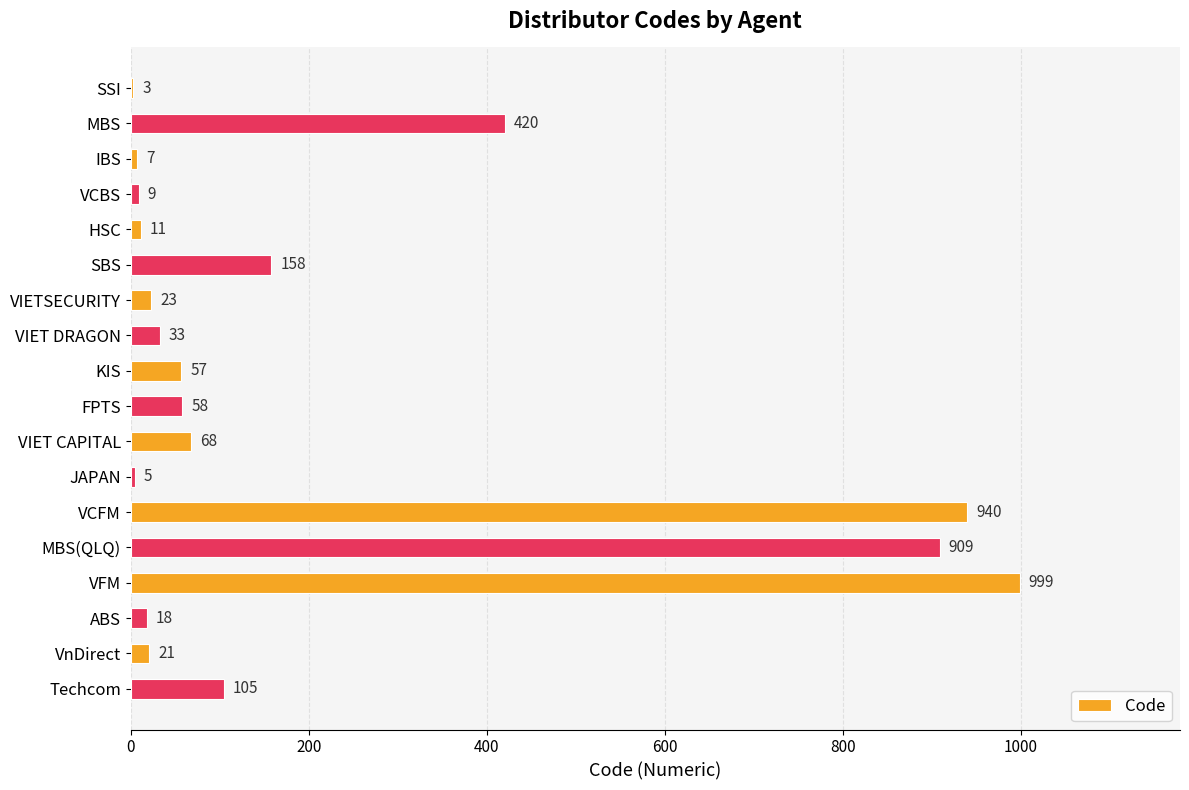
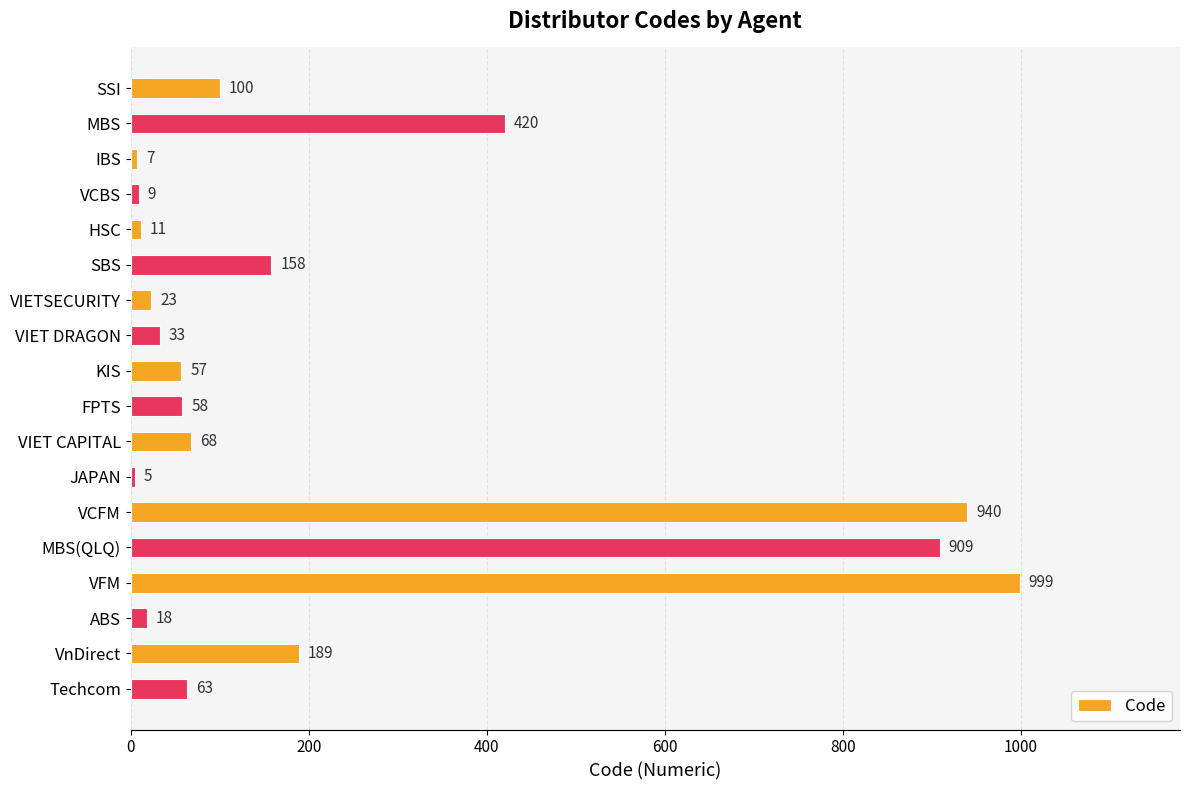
SSI: 3 -> 100
VnDirect: 21 -> 189
Techcom: 105 -> 63
